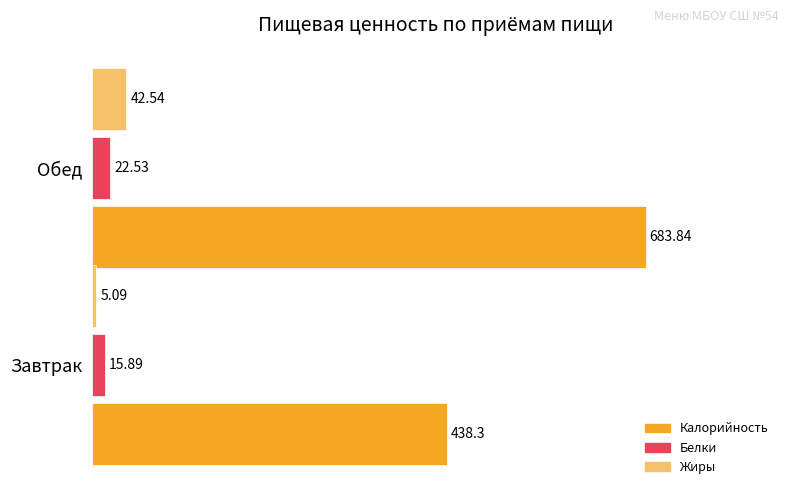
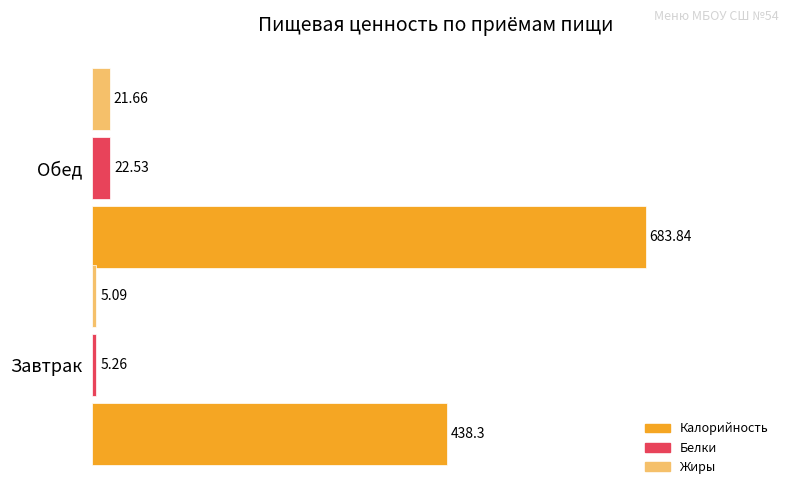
Жиры, Обед: 42.54 -> 21.66
Белки, Завтрак: 15.89 -> 5.26
